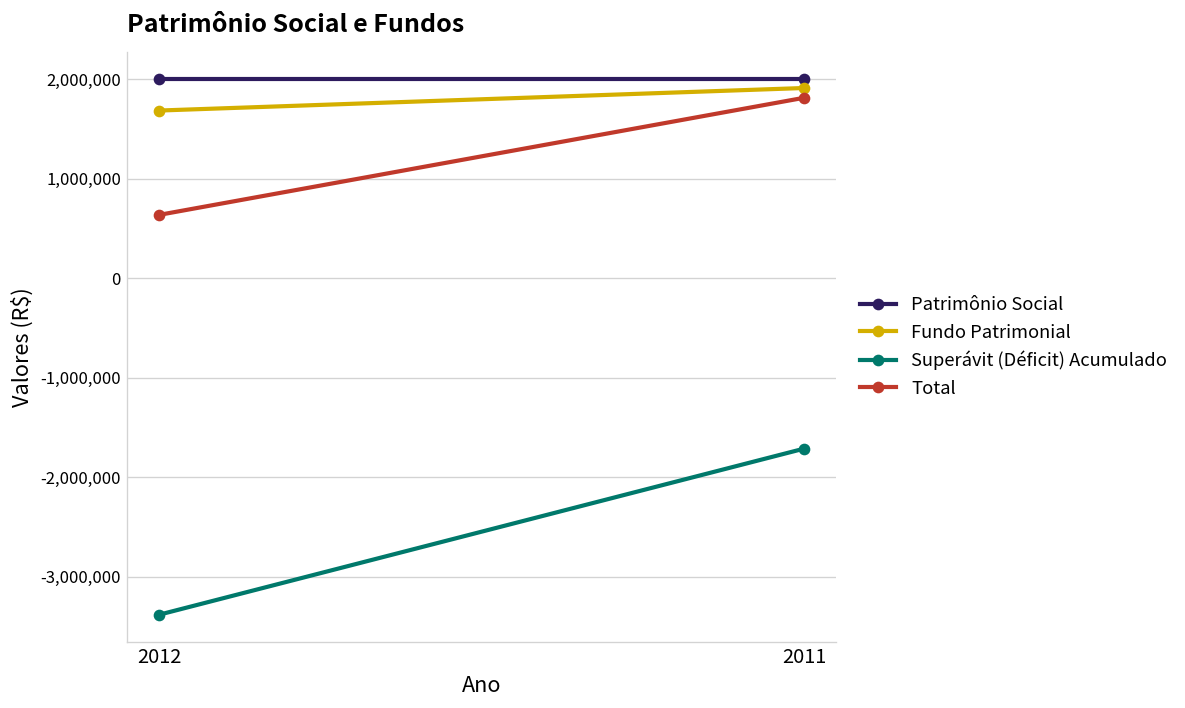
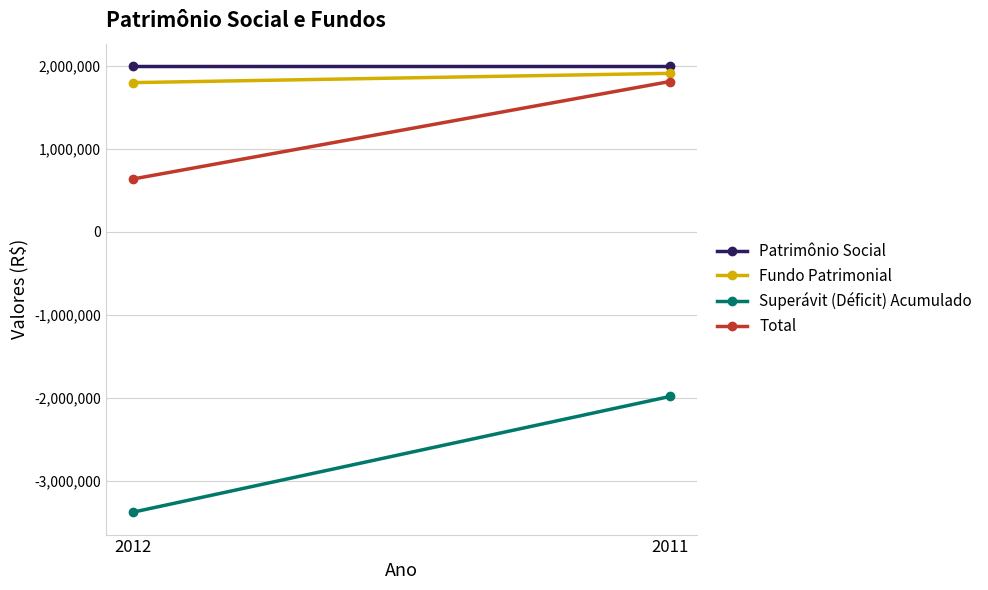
Fundo Patrimonial, 2012: 1,700,000 -> 1,800,000
Superávit (Déficit) Acumulado, 2011: -1,700,000 -> -2,000,000
